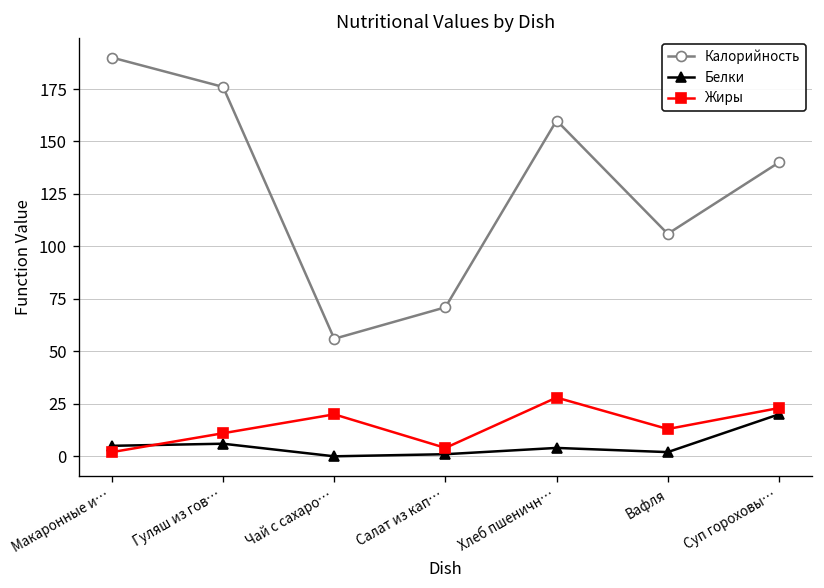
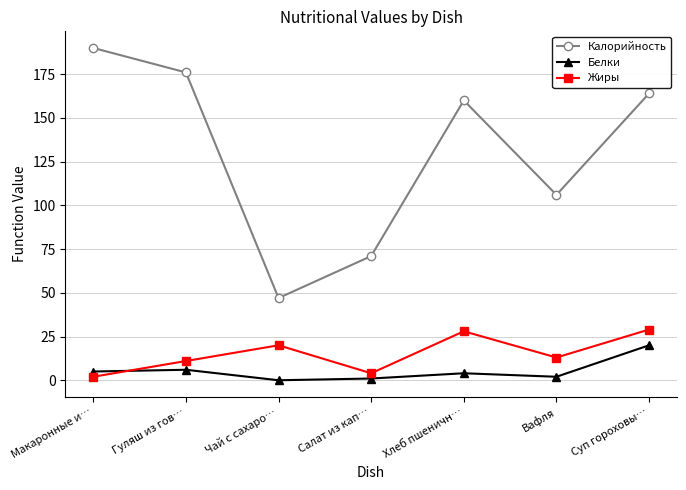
Калорийность, Чай с сахаро…: 56 -> 47
Калорийность, Суп гороховы…: 140 -> 164
Жиры, Суп гороховы…: 23 -> 29
